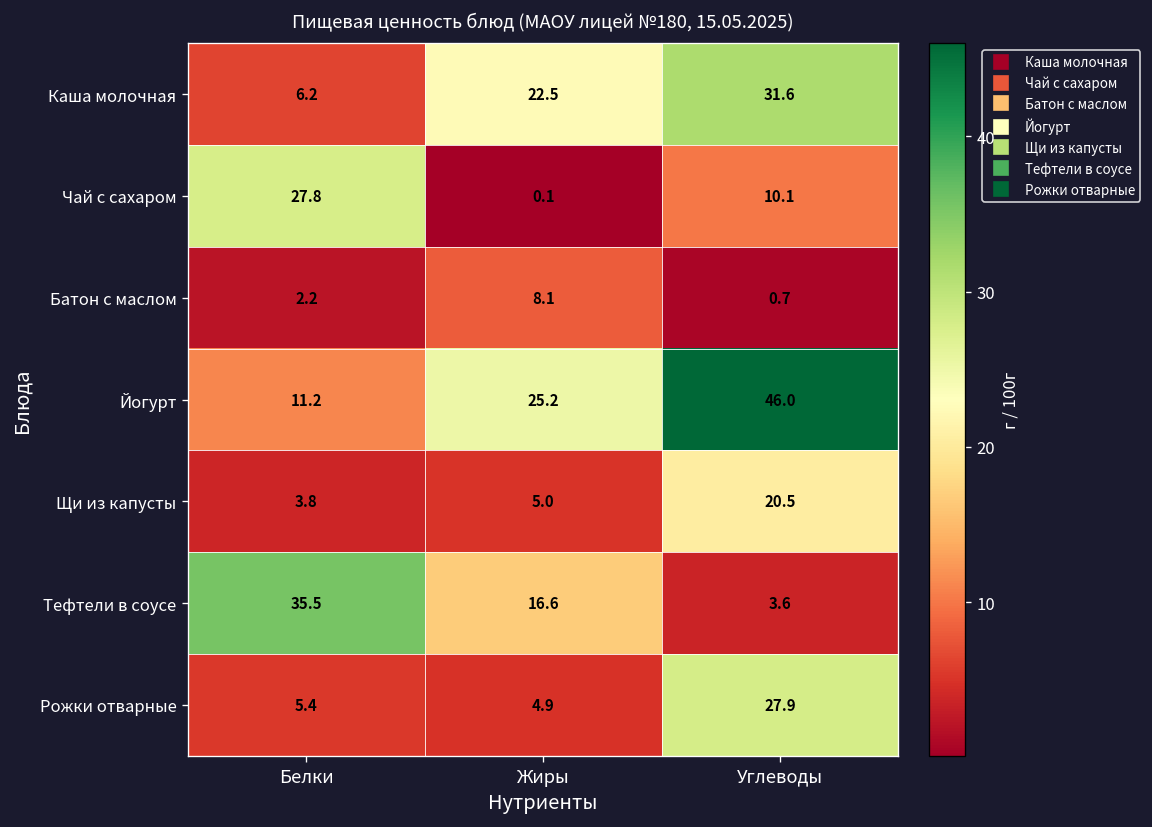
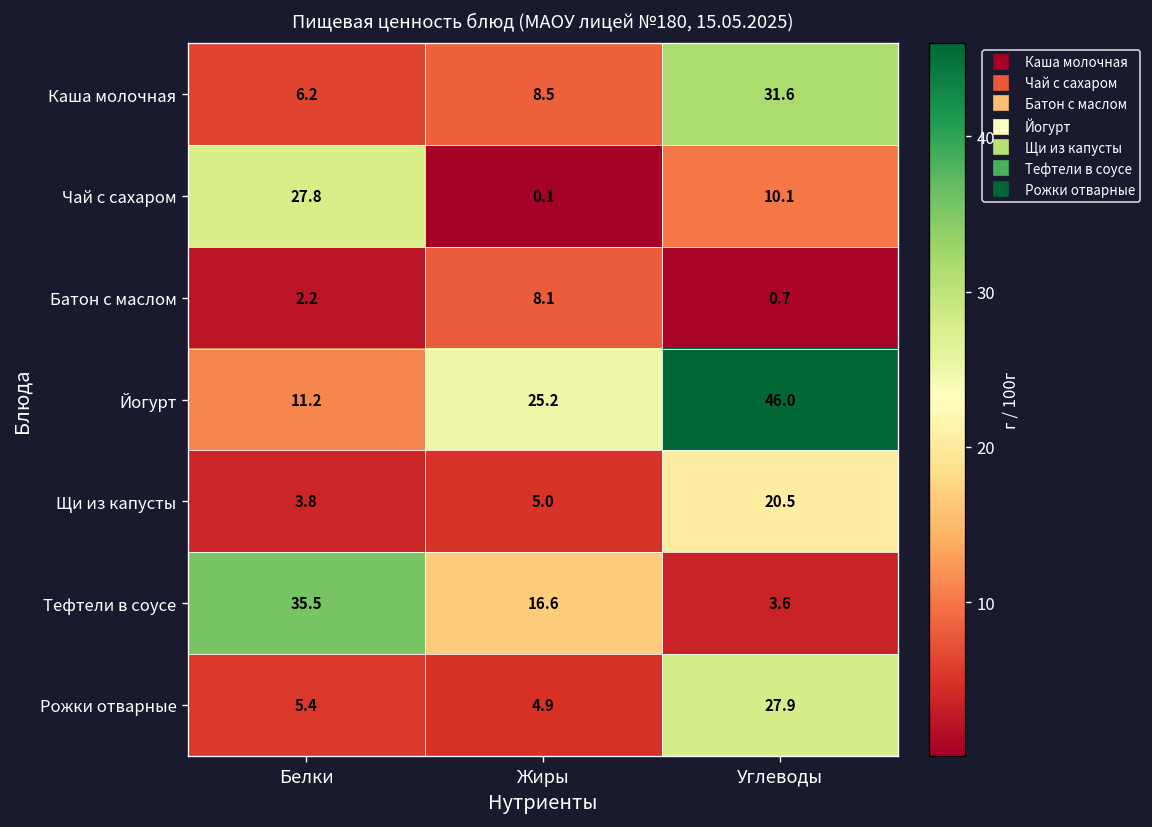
Каша молочная, Жиры: 22.5 -> 8.5
